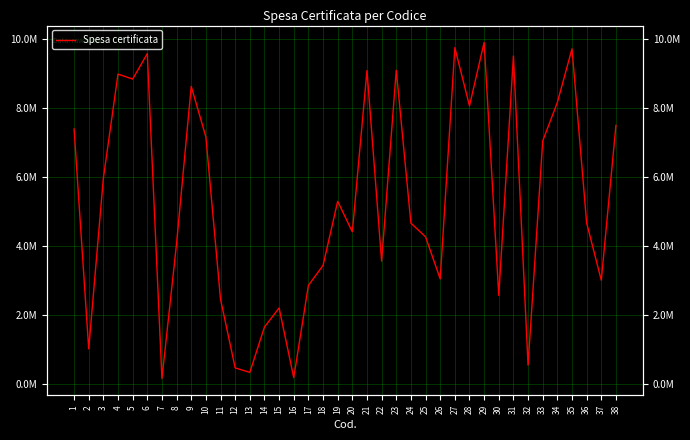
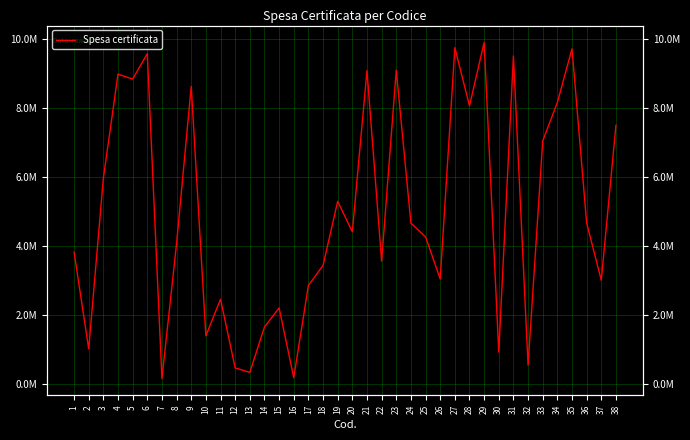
1: 7400000 -> 3800000
10: 7200000 -> 1400000
30: 2600000 -> 900000
